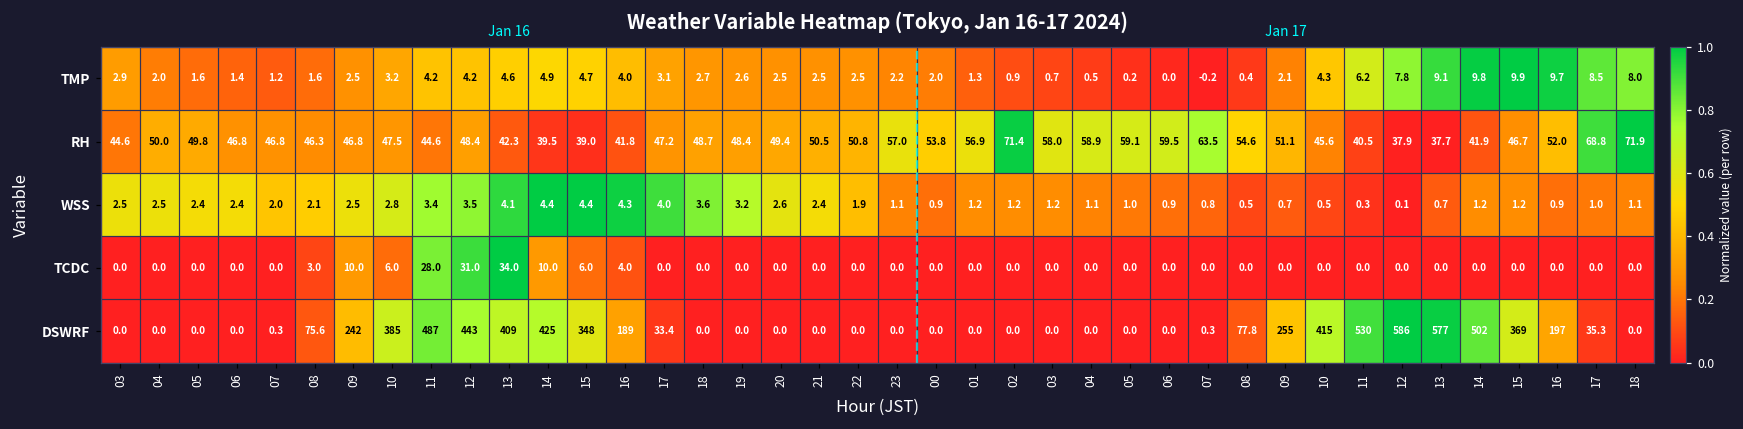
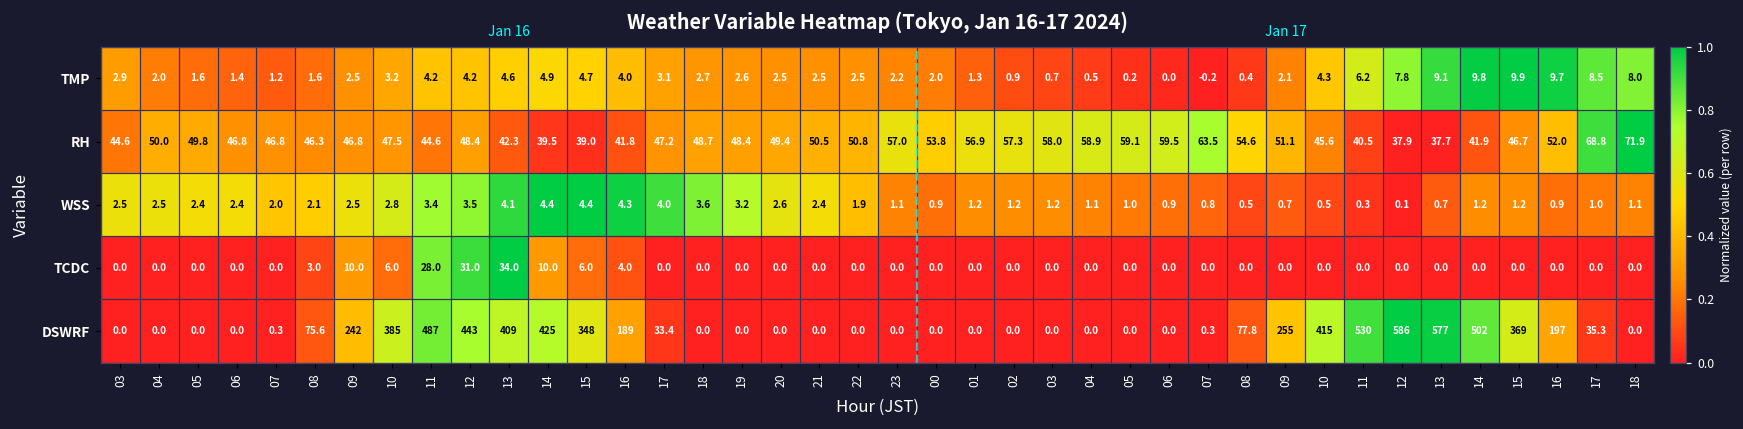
RH, 02: 71.4 -> 57.3
